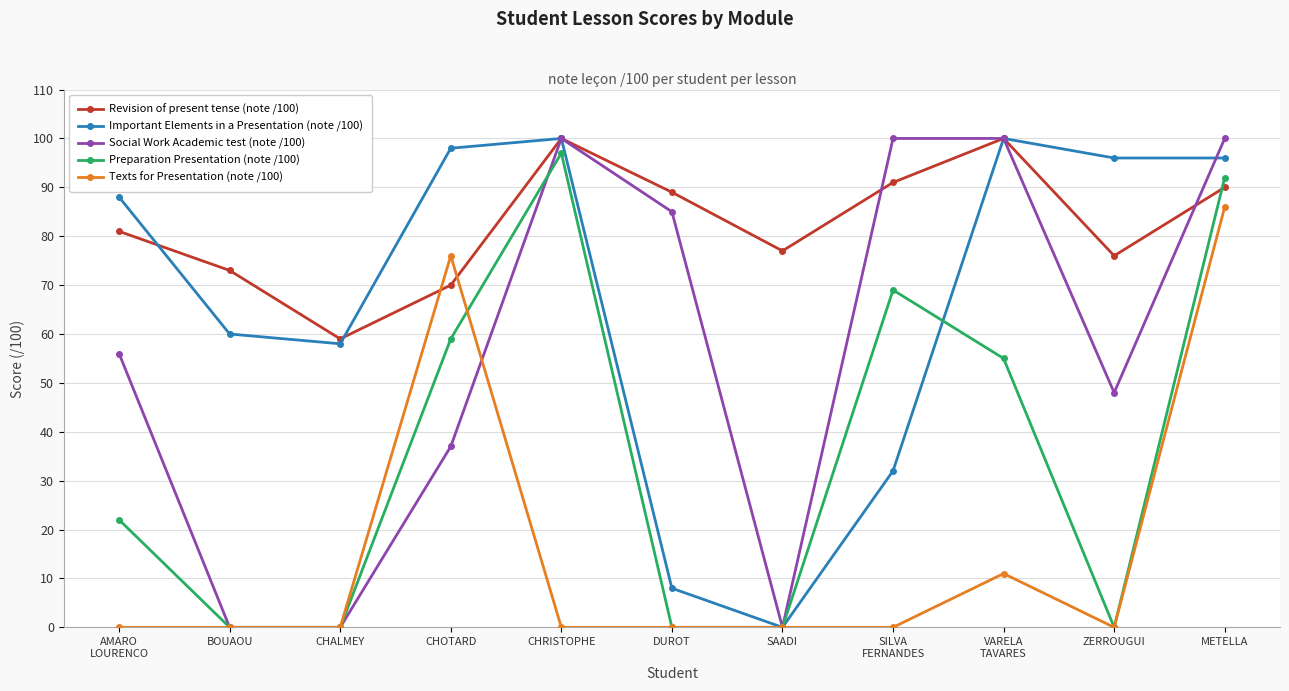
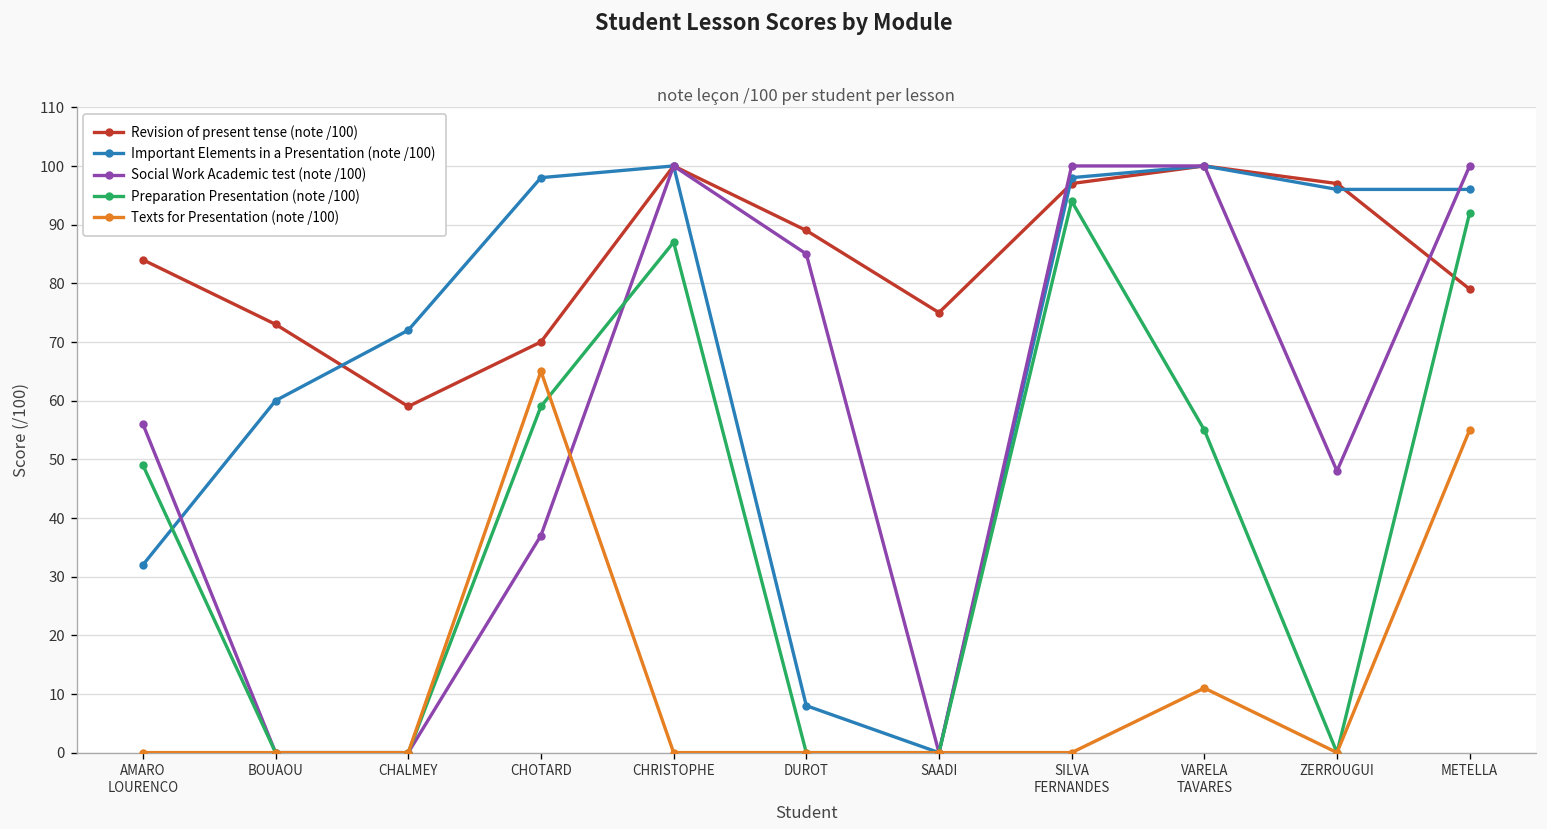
Revision of present tense (note /100), AMARO LOURENCO: 81 -> 84
Important Elements in a Presentation (note /100), AMARO LOURENCO: 88 -> 32
Preparation Presentation (note /100), AMARO LOURENCO: 22 -> 49
Important Elements in a Presentation (note /100), CHALMEY: 58 -> 72
Texts for Presentation (note /100), CHOTARD: 76 -> 65
Preparation Presentation (note /100), CHRISTOPHE: 97 -> 87
Revision of present tense (note /100), SAADI: 77 -> 75
Revision of present tense (note /100), SILVA FERNANDES: 91 -> 97
Important Elements in a Presentation (note /100), SILVA FERNANDES: 32 -> 98
Preparation Presentation (note /100), SILVA FERNANDES: 69 -> 94
Revision of present tense (note /100), ZERROUGUI: 76 -> 97
Revision of present tense (note /100), METELLA: 90 -> 79
Texts for Presentation (note /100), METELLA: 86 -> 55
